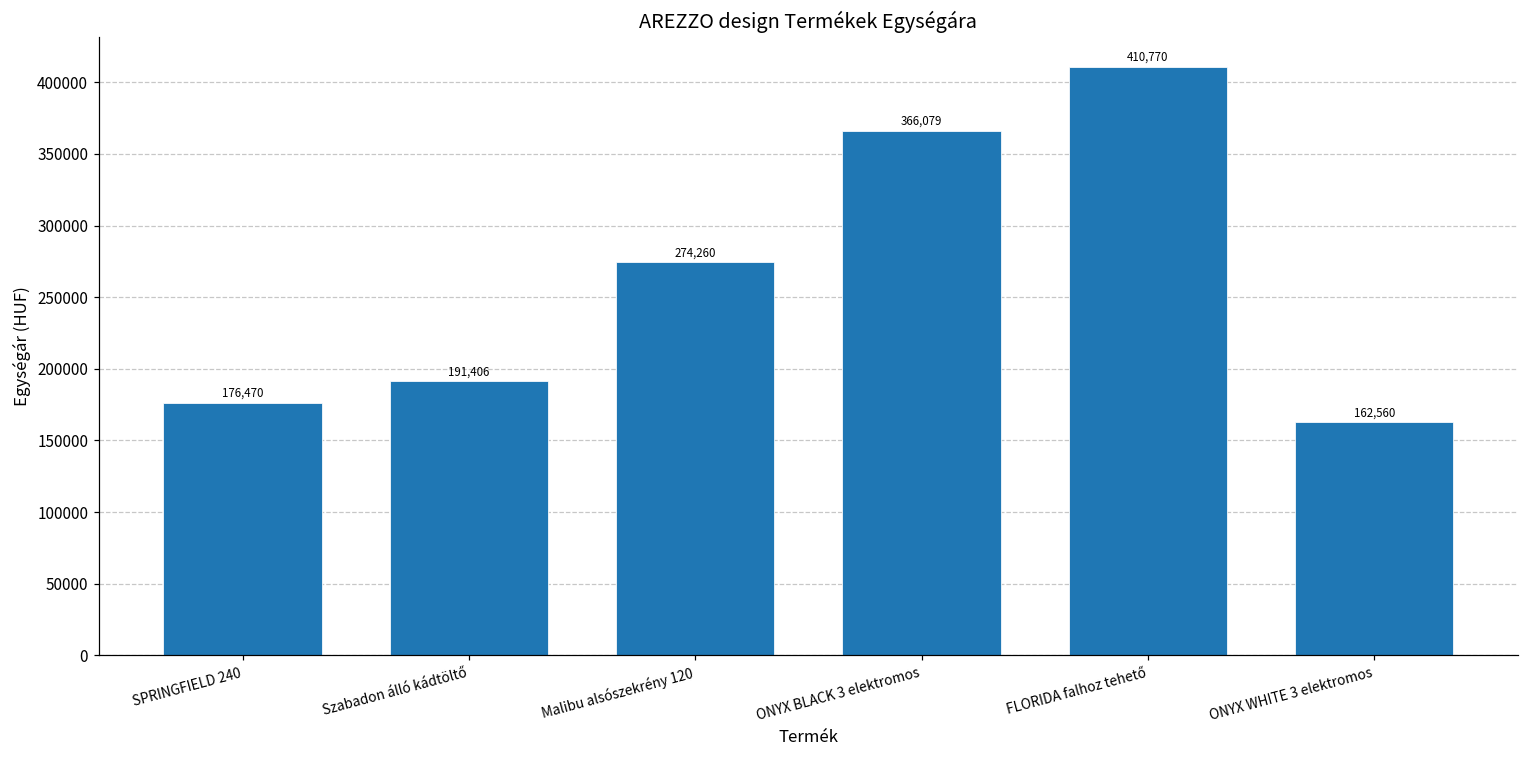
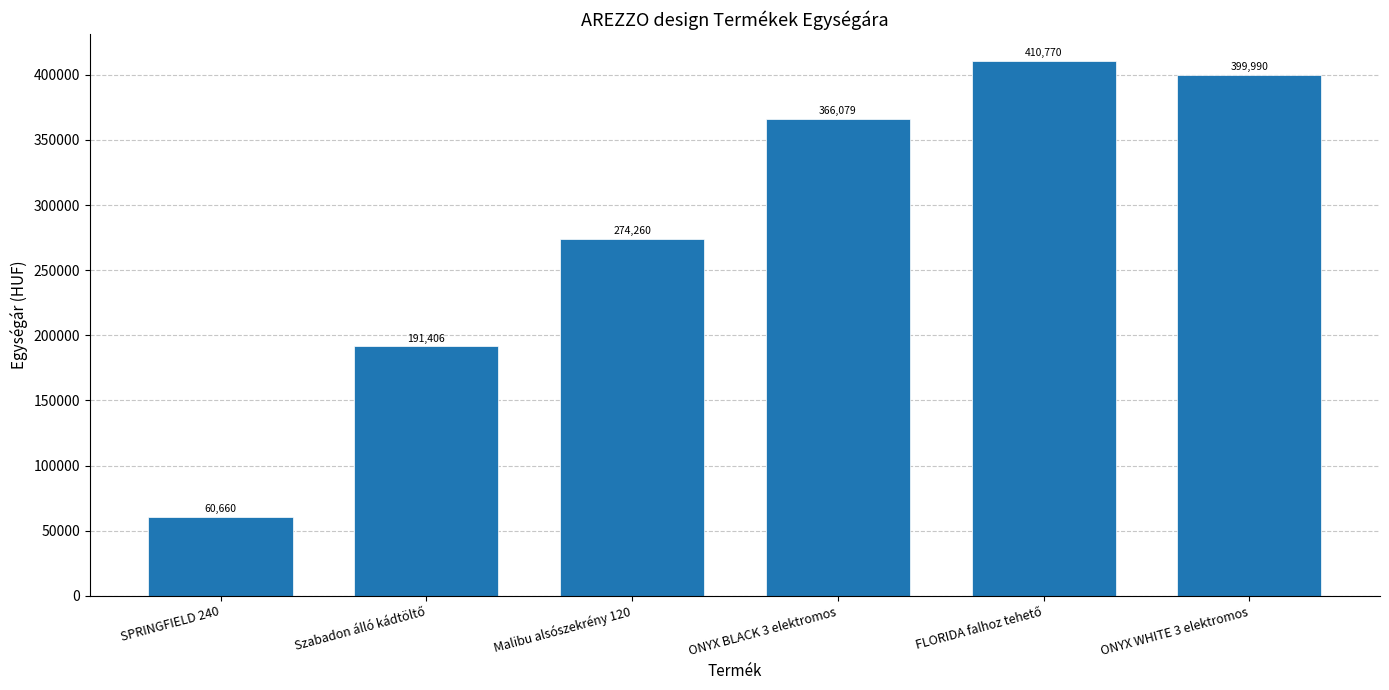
SPRINGFIELD 240: 176,470 -> 60,660
ONYX WHITE 3 elektromos: 162,560 -> 399,990
